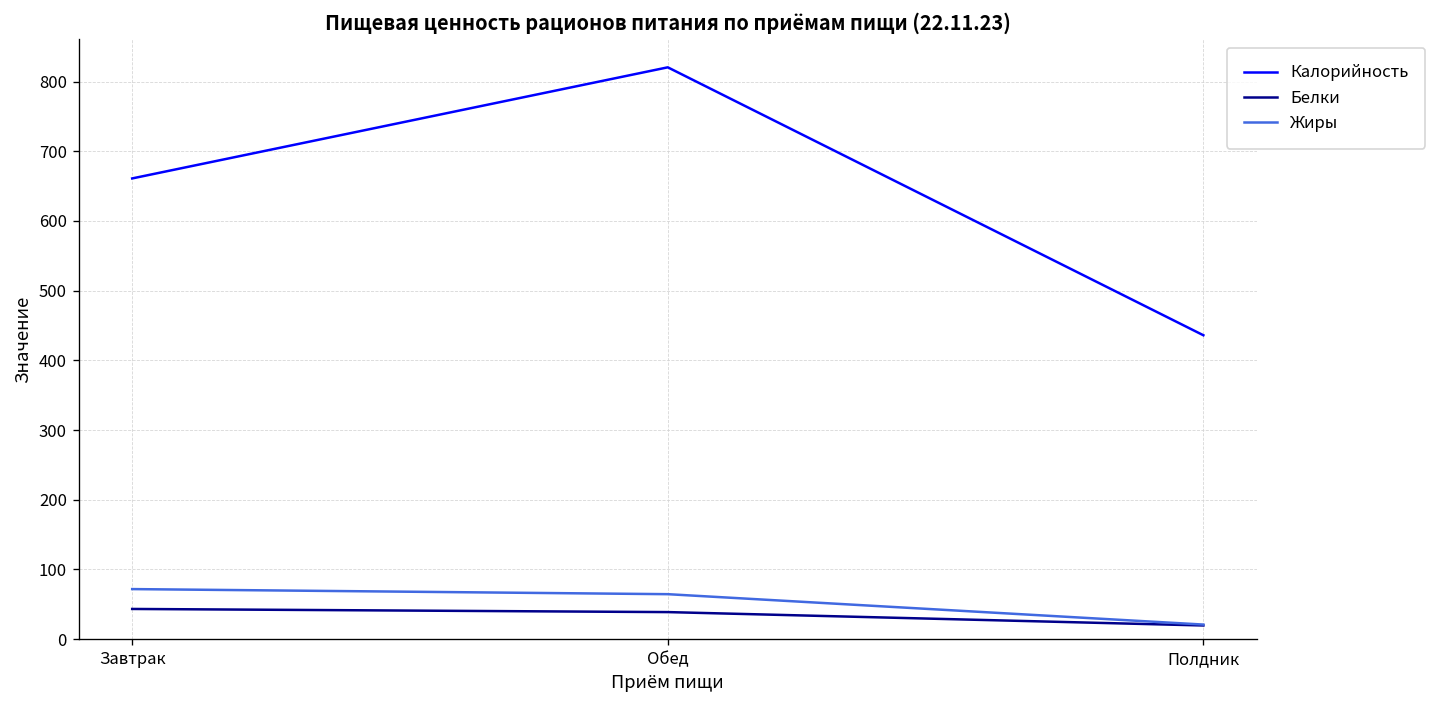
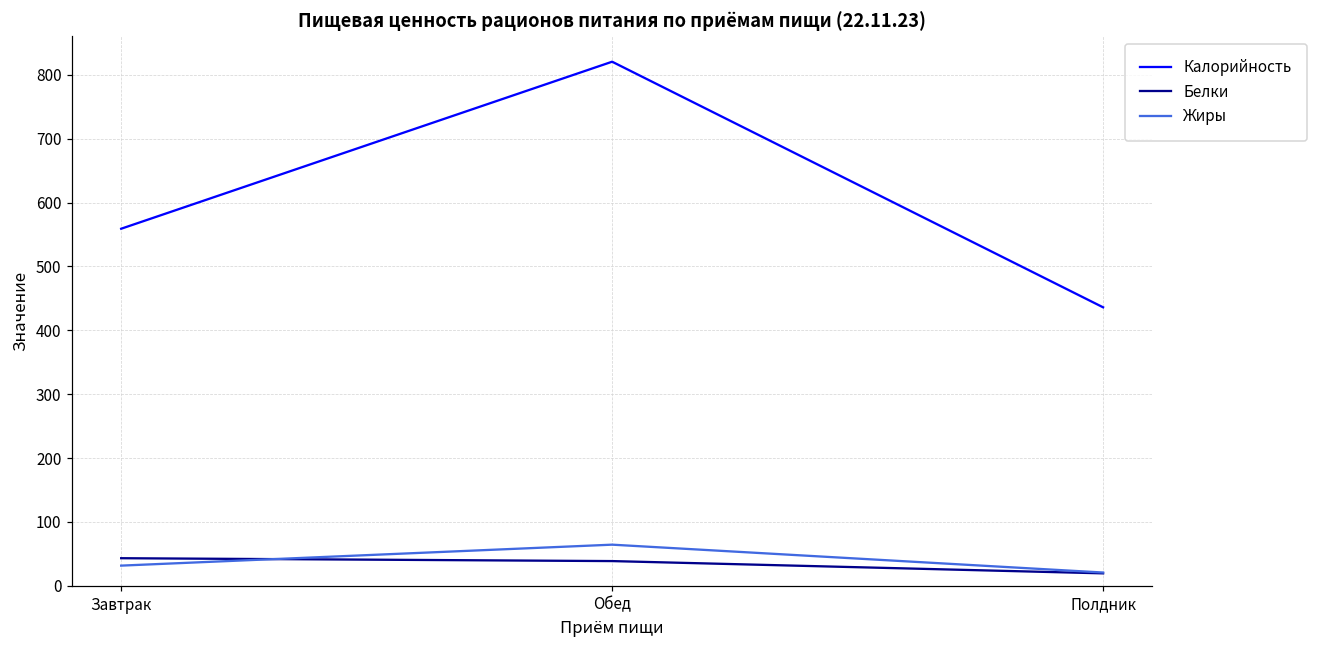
Калорийность, Завтрак: 660 -> 560
Жиры, Завтрак: 70 -> 30
